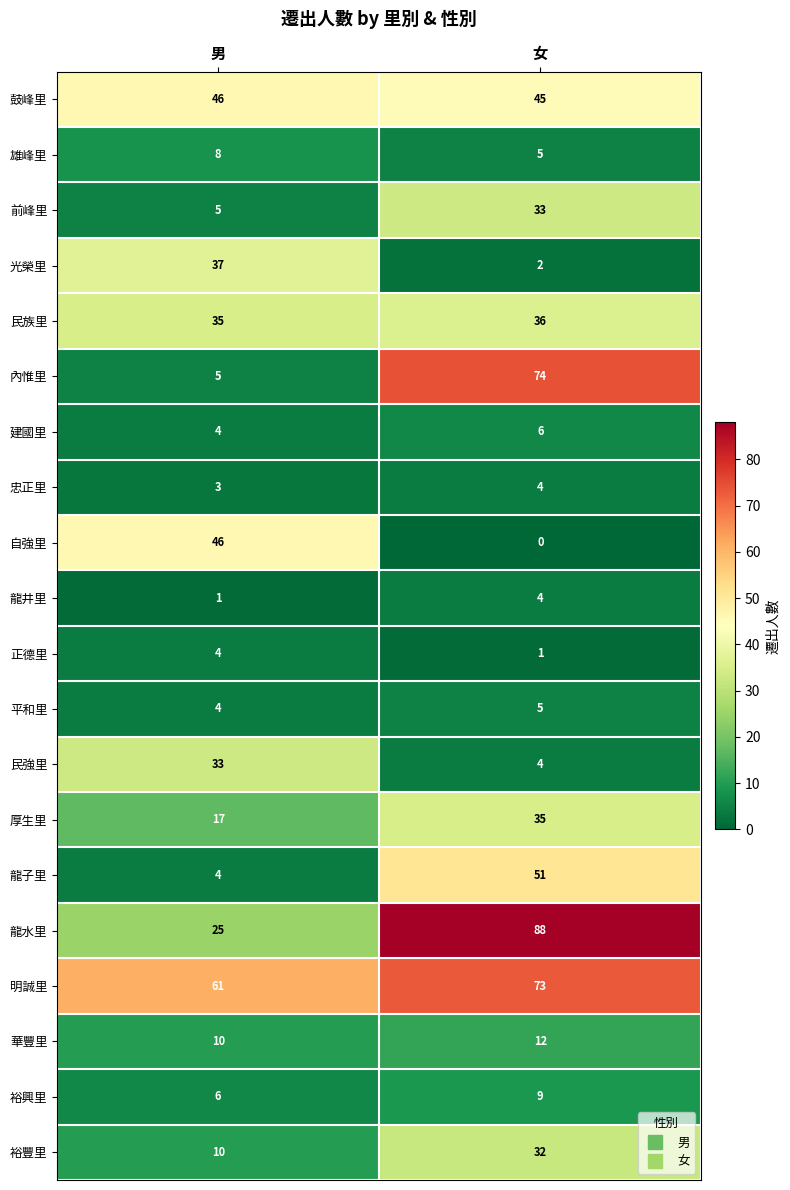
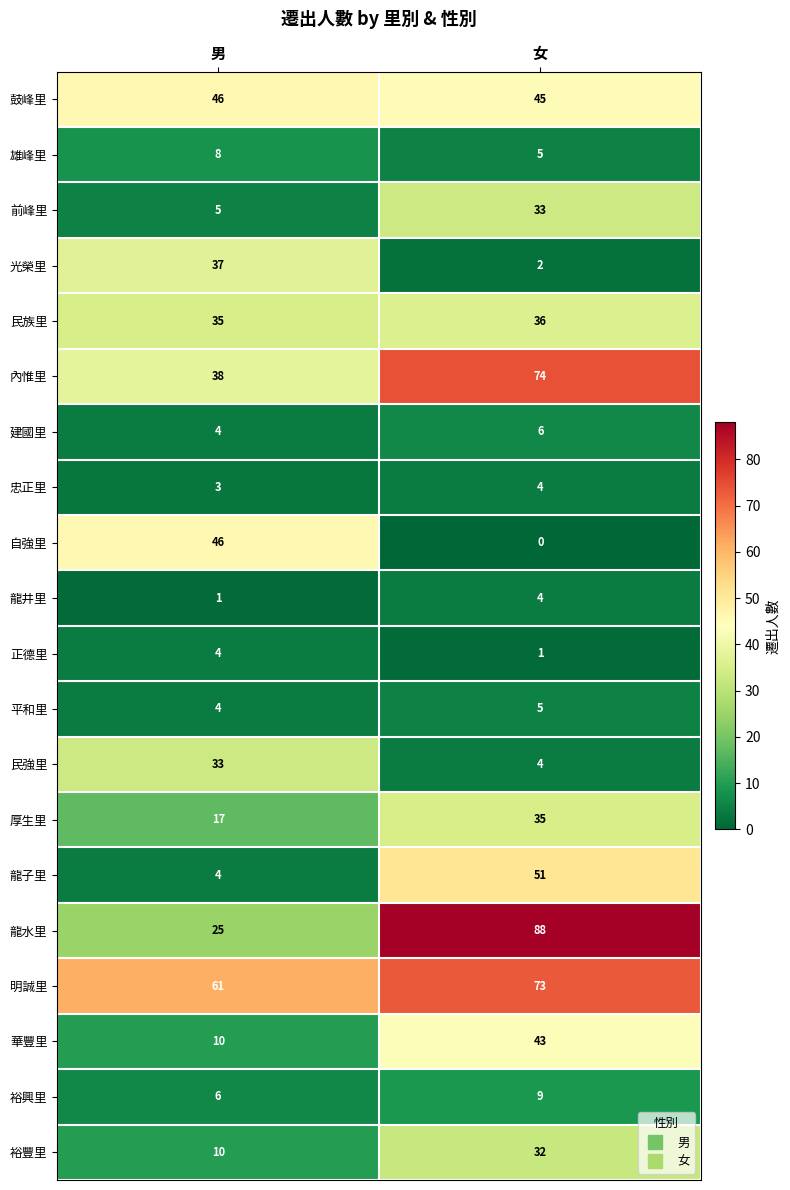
內惟里, 男: 5 -> 38
華豐里, 女: 12 -> 43
